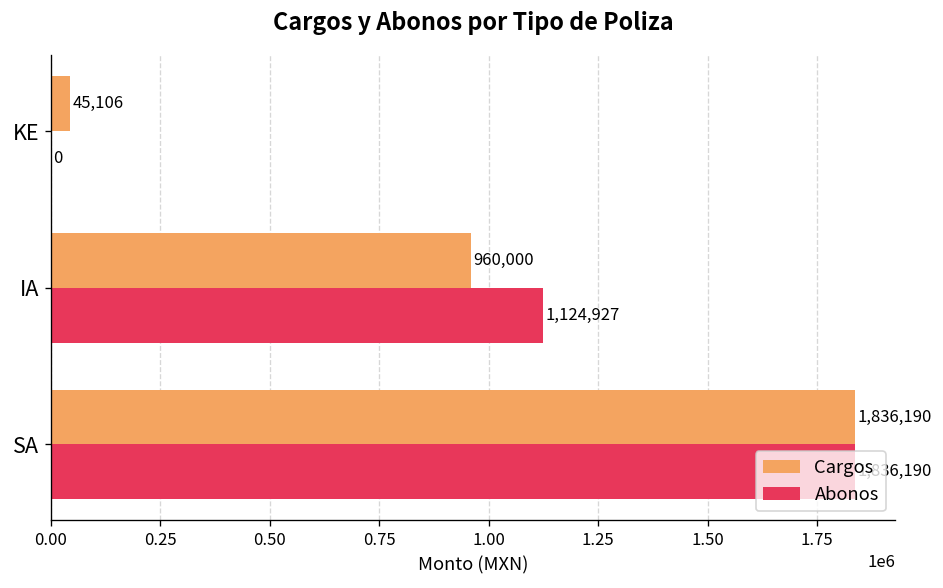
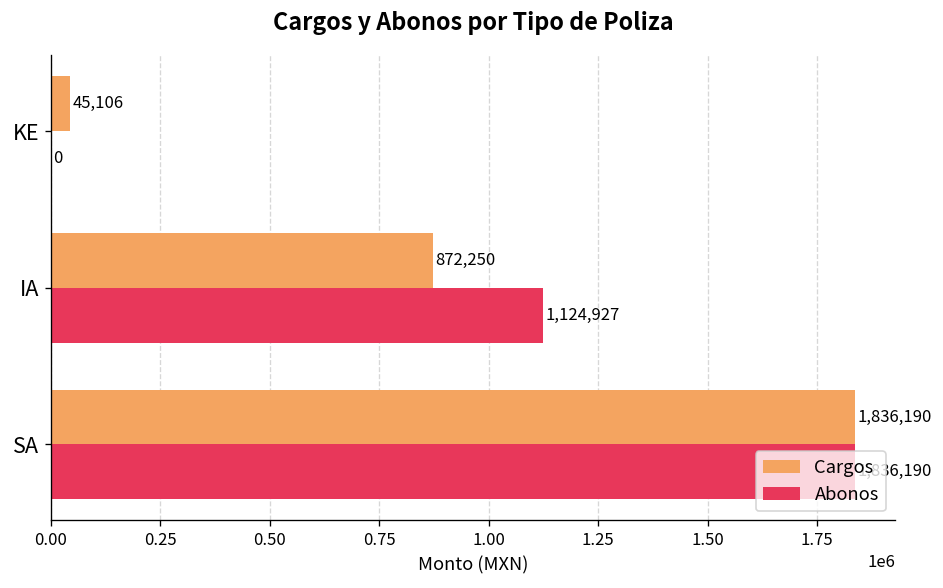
Cargos, IA: 960,000 -> 872,250
